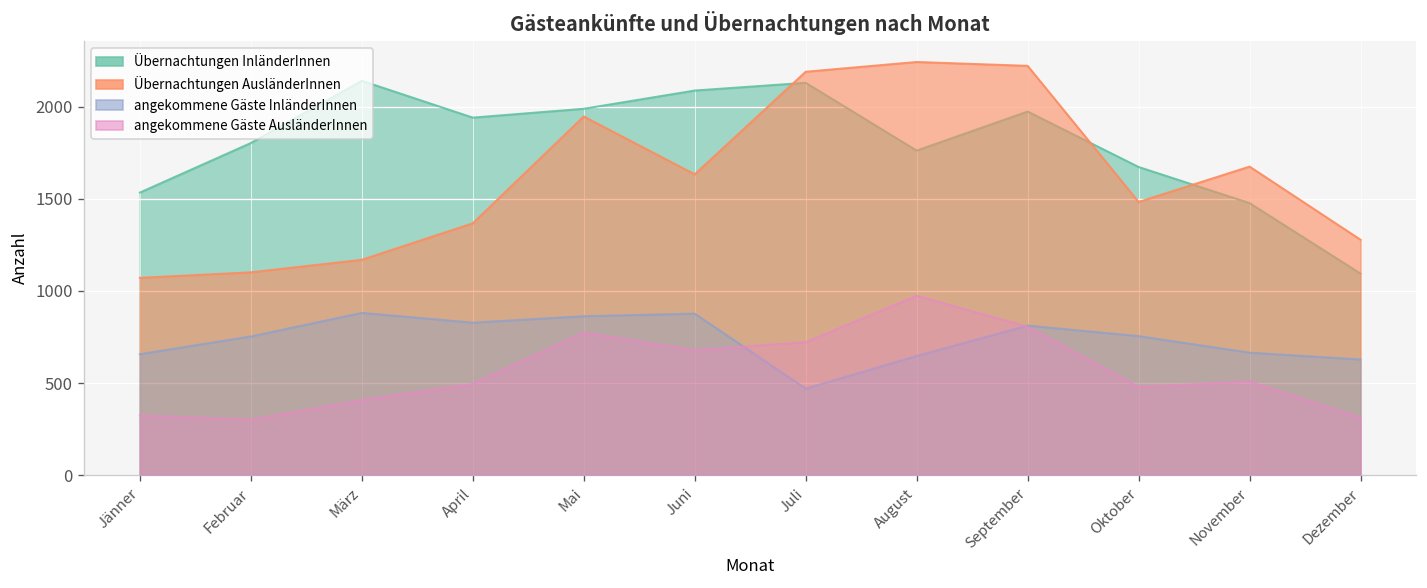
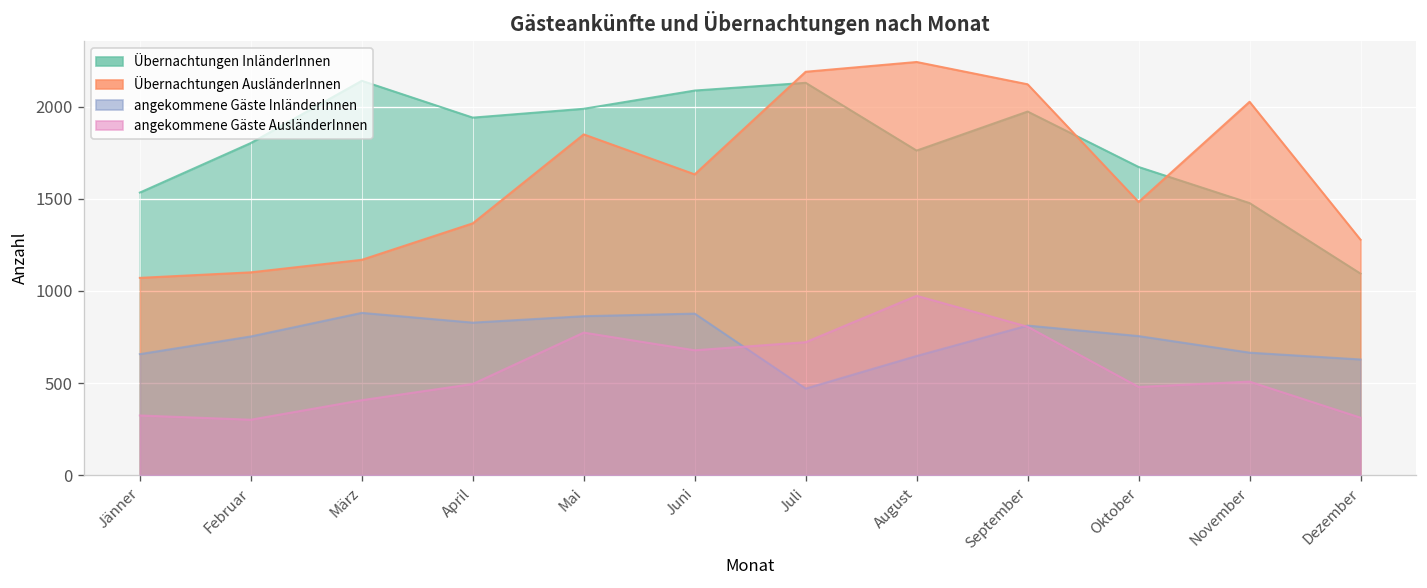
Übernachtungen AusländerInnen, Mai: 1950 -> 1850
Übernachtungen AusländerInnen, September: 2220 -> 2120
Übernachtungen AusländerInnen, November: 1680 -> 2030
